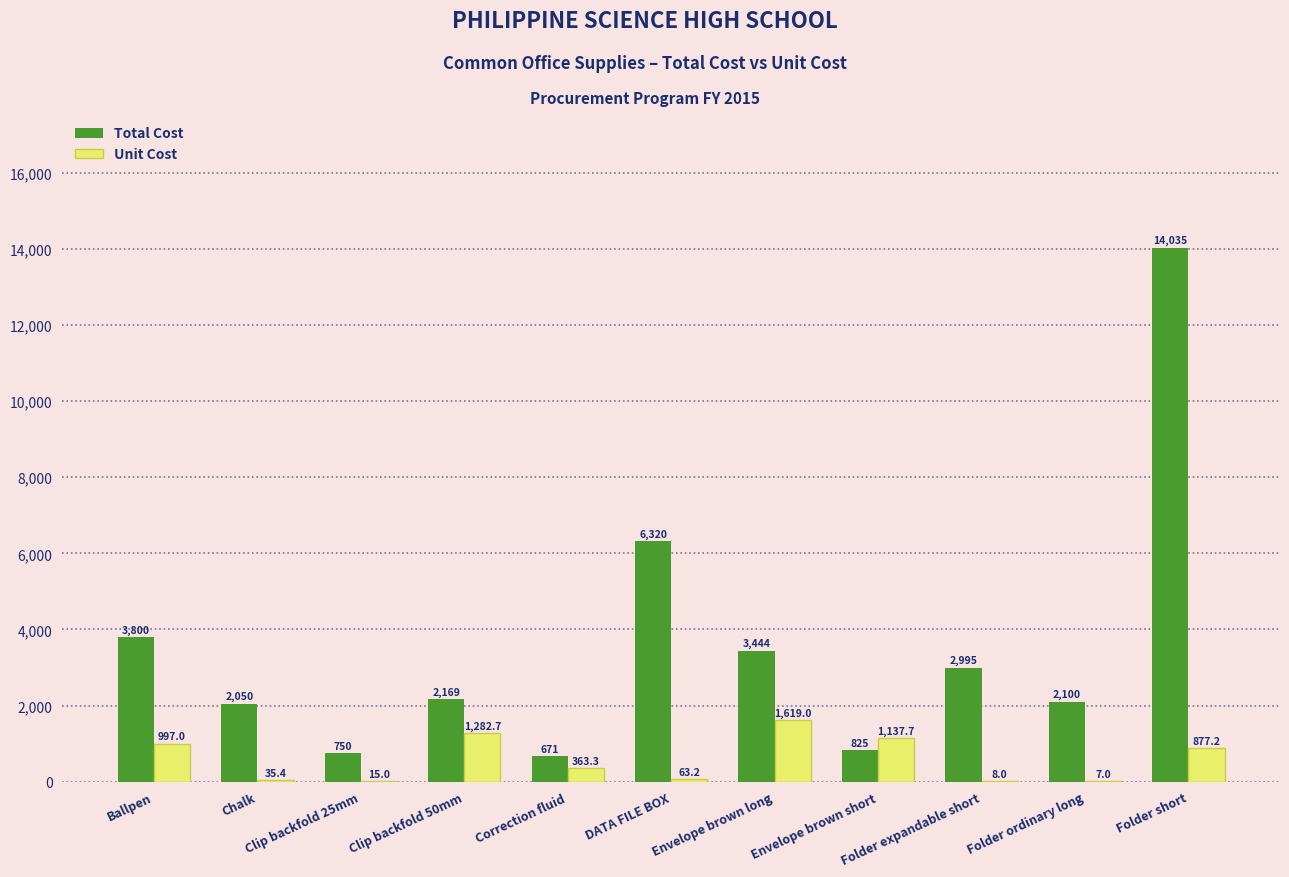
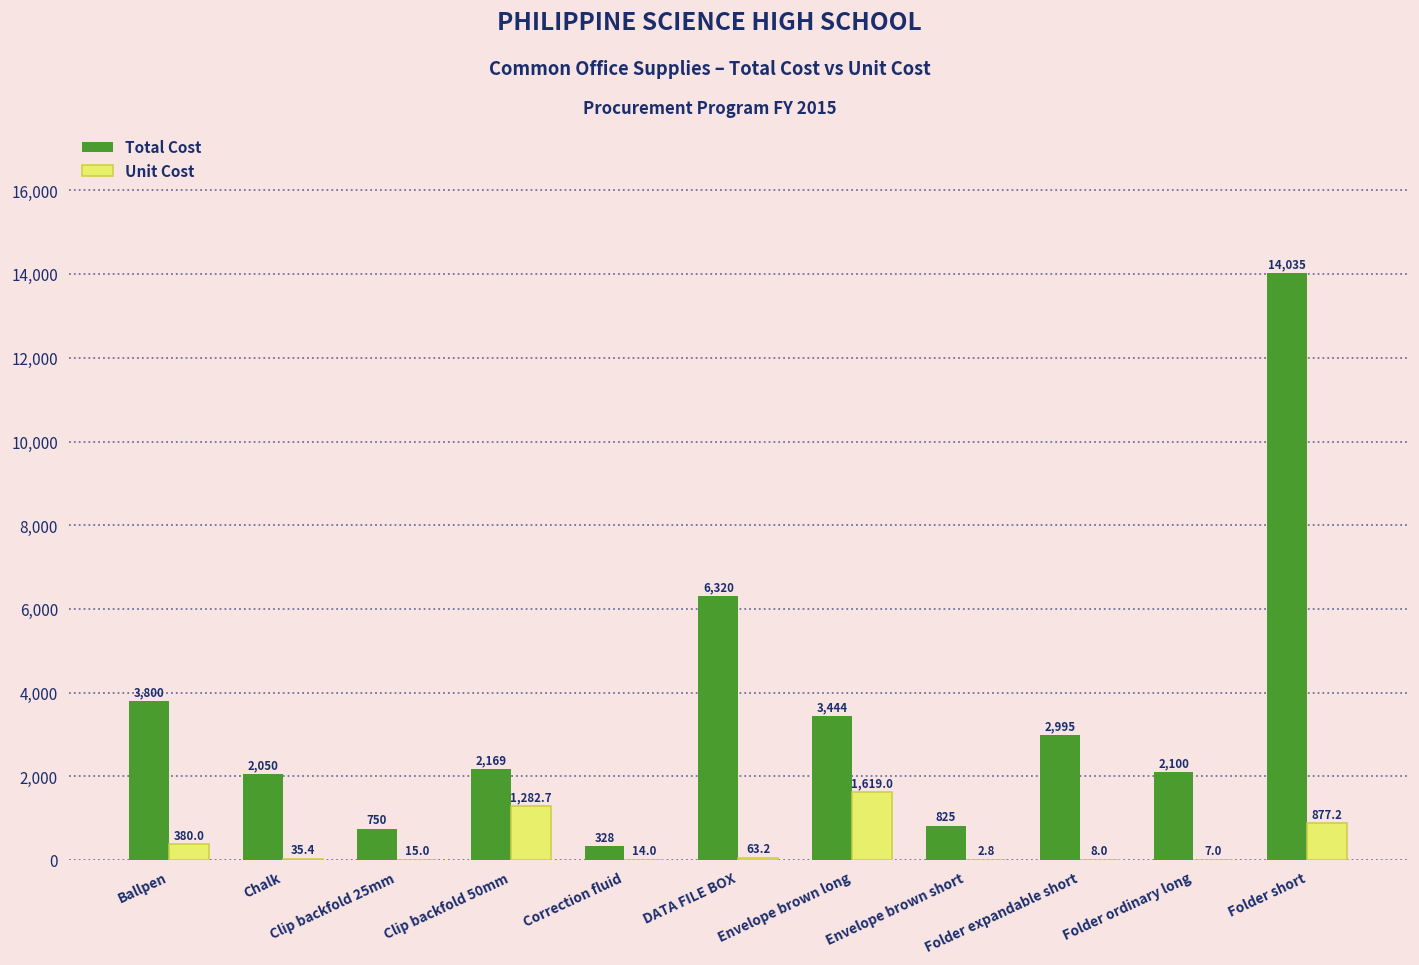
Unit Cost, Ballpen: 997.0 -> 380.0
Total Cost, Correction fluid: 671 -> 328
Unit Cost, Correction fluid: 363.3 -> 14.0
Unit Cost, Envelope brown short: 1,137.7 -> 2.8
